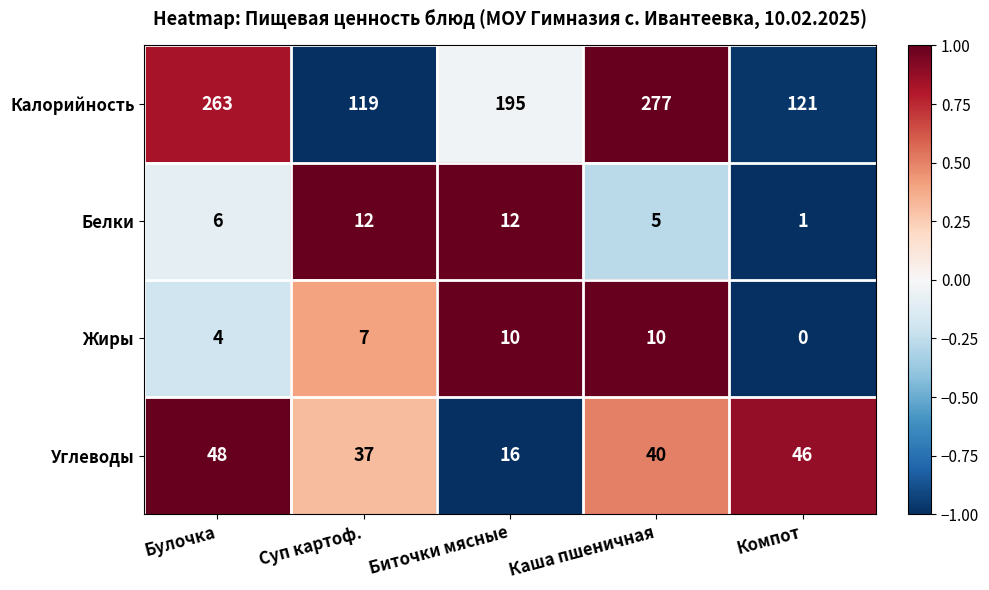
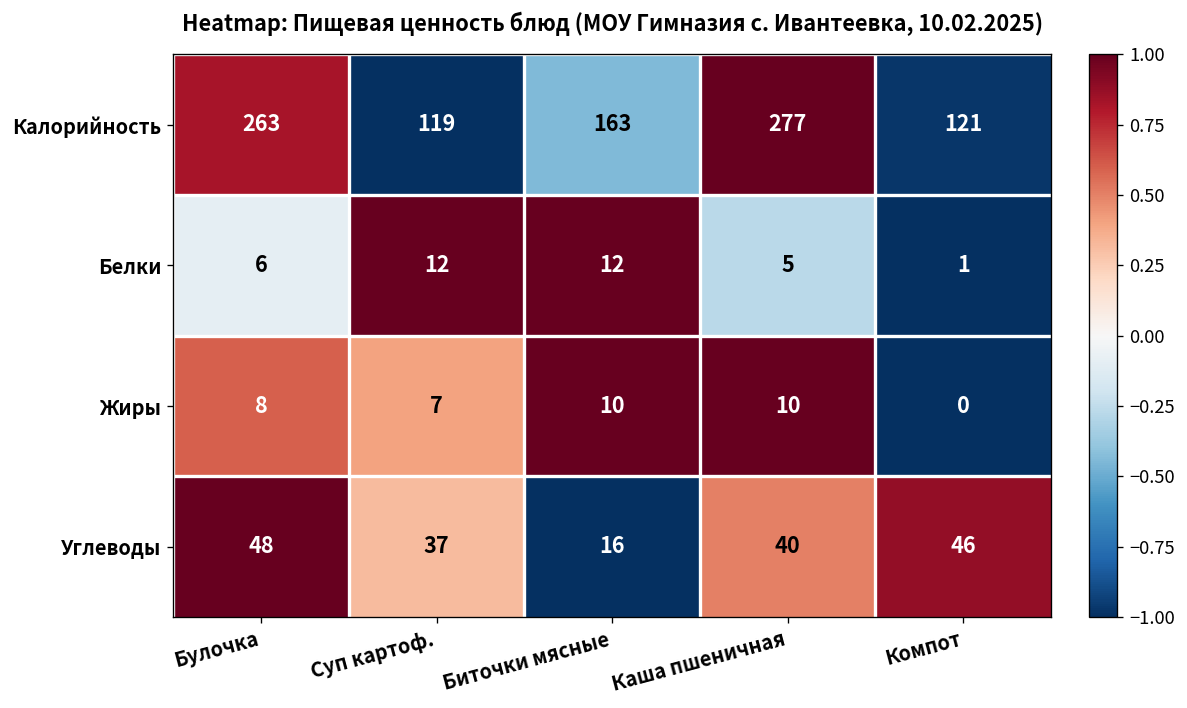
Калорийность, Биточки мясные: 195 -> 163
Жиры, Булочка: 4 -> 8
